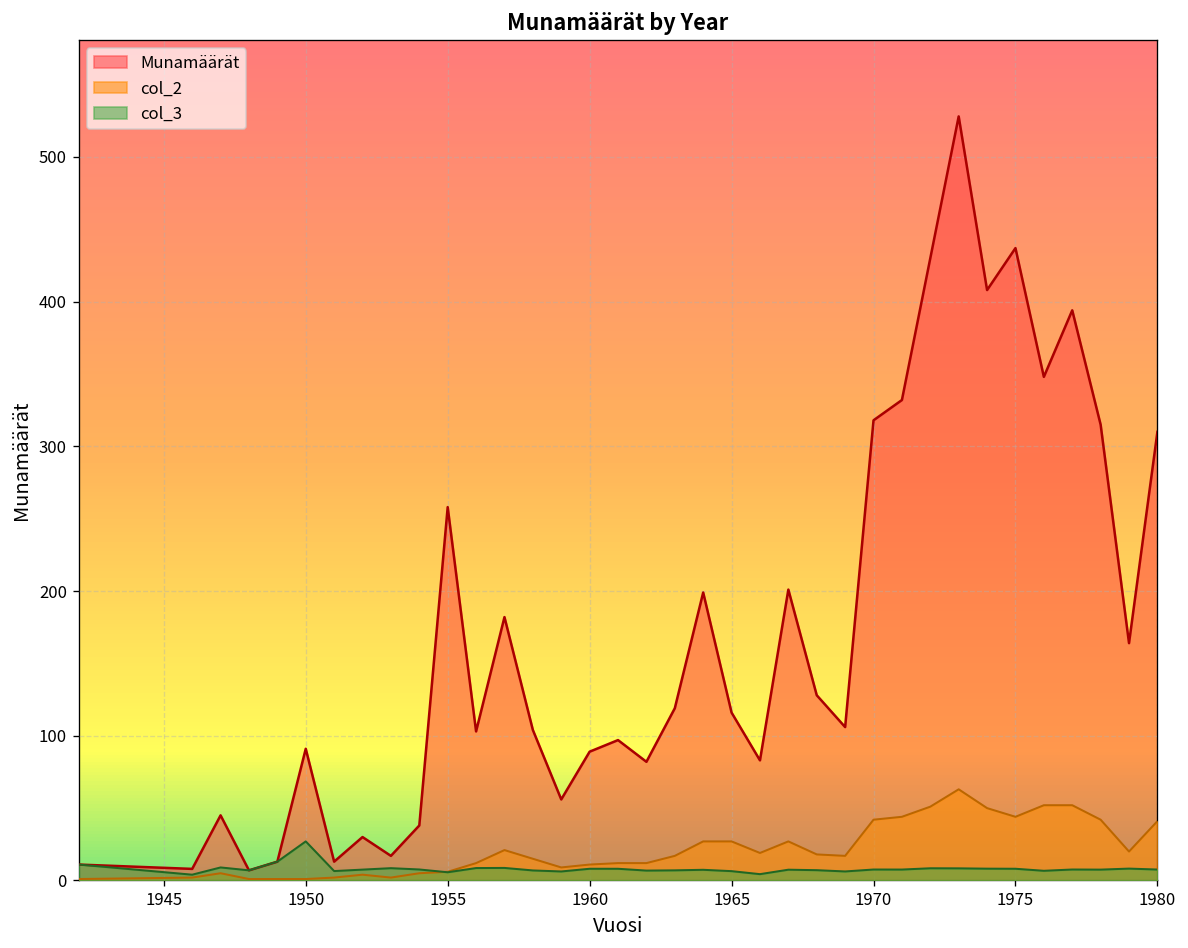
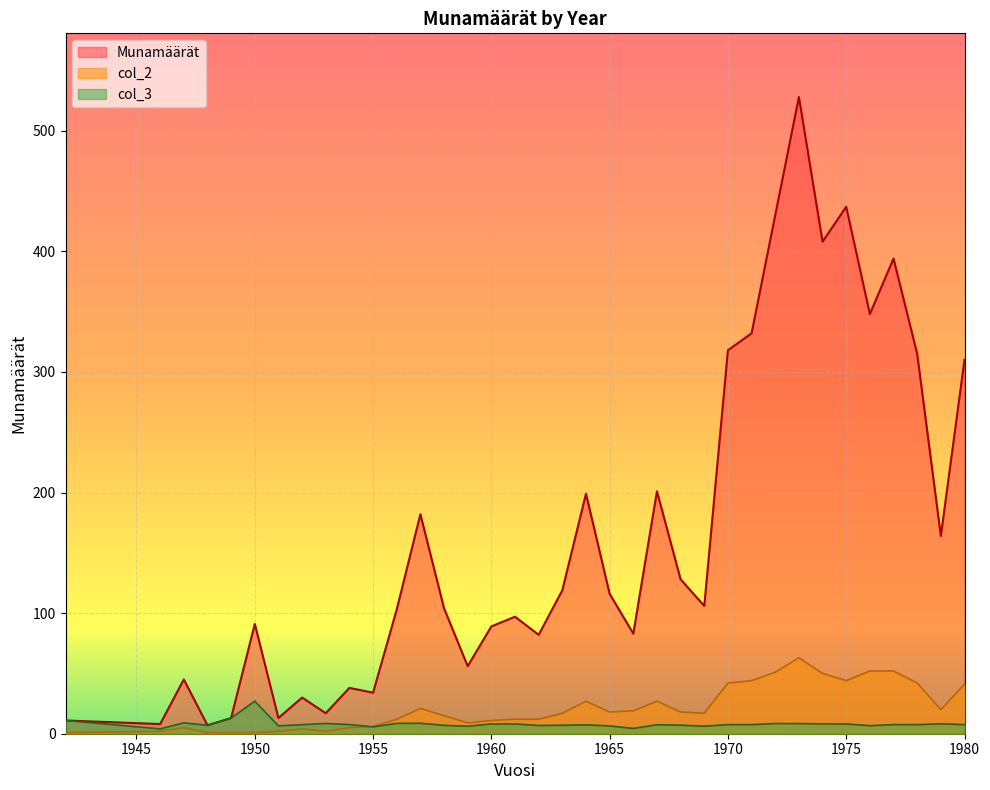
Munamäärät, 1955: 258 -> 34
col_2, 1965: 27 -> 18
